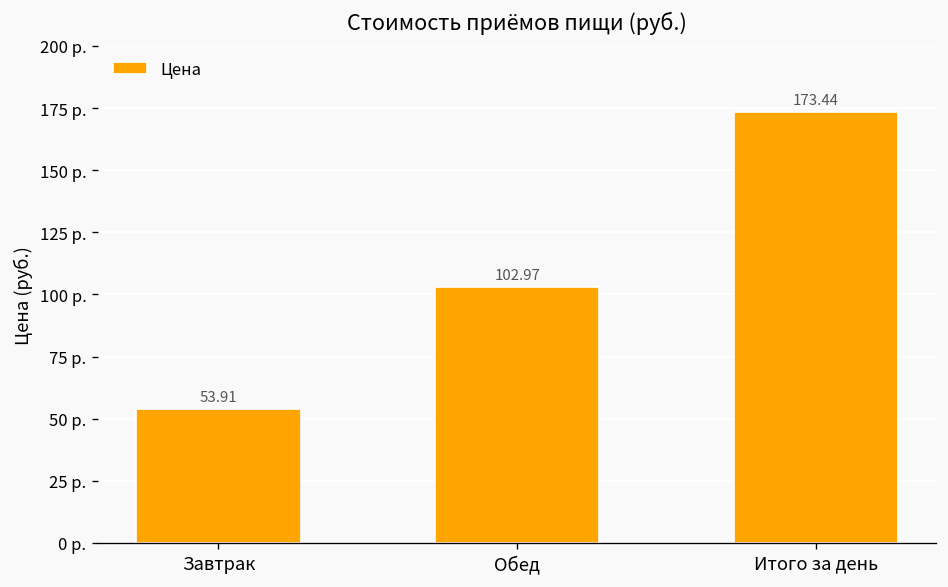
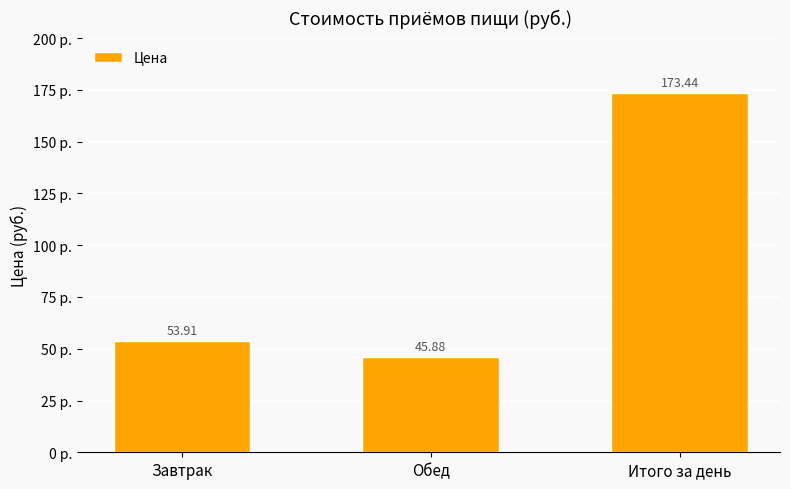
Обед: 102.97 -> 45.88
